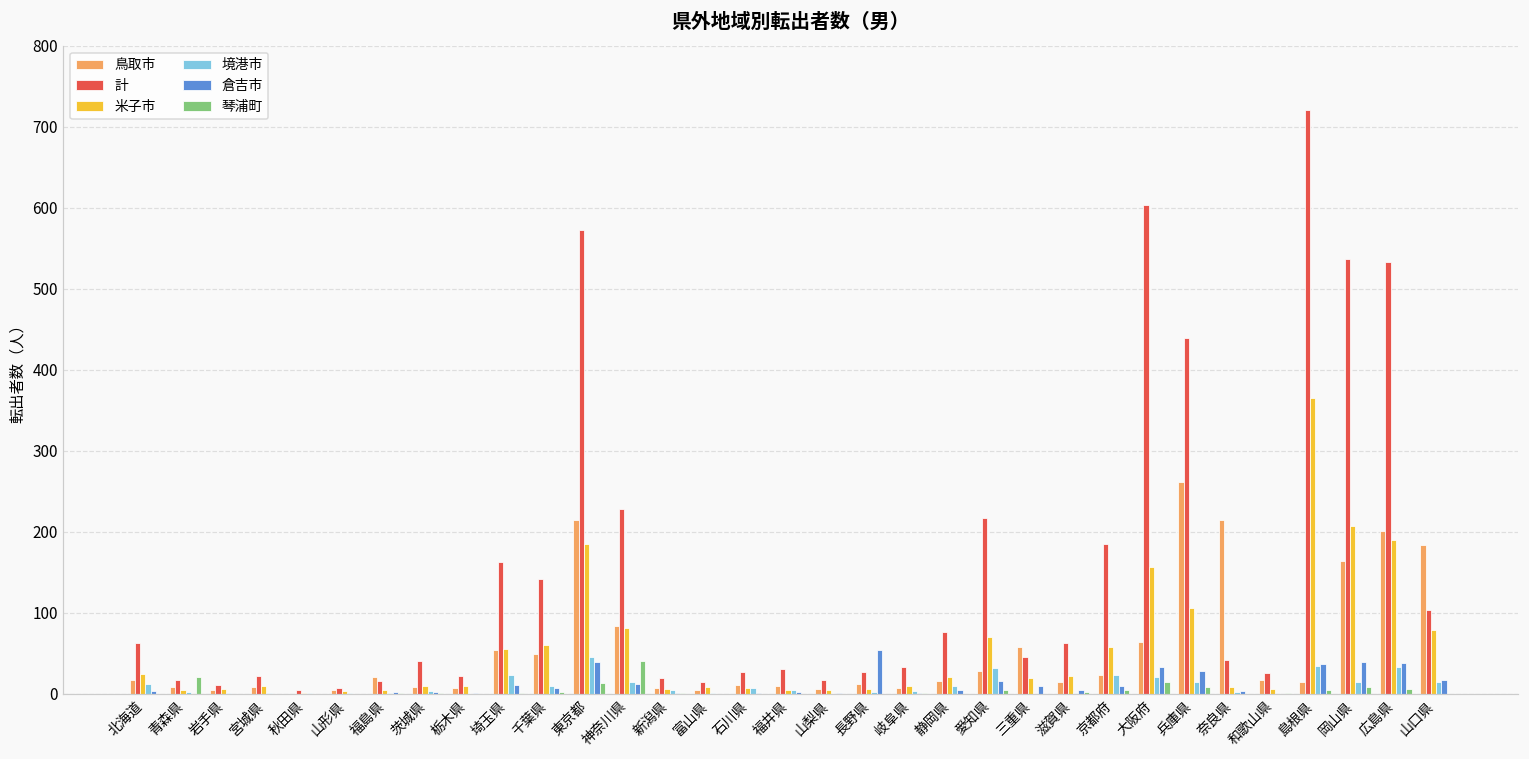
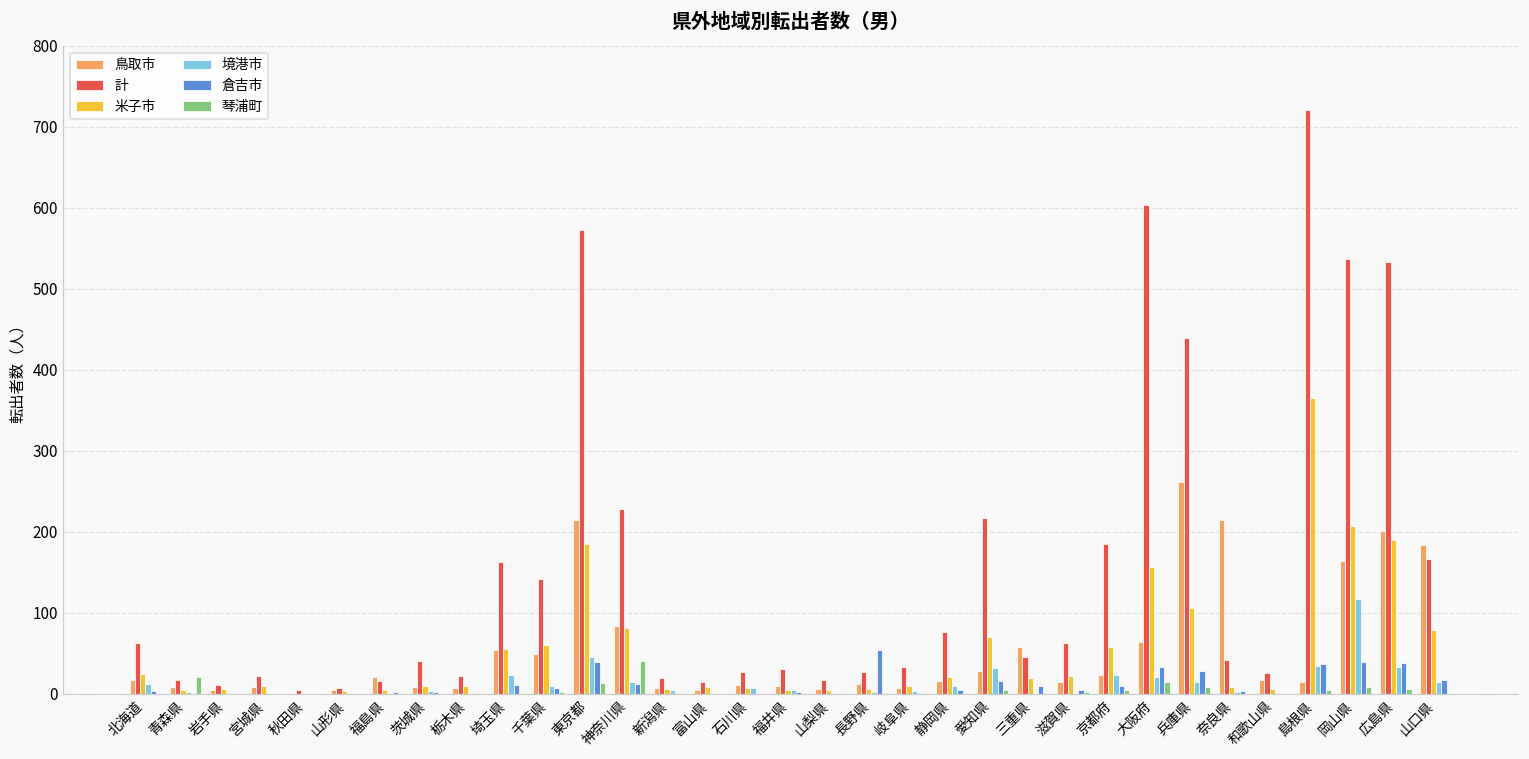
境港市, 岡山県: 20 -> 120
計, 山口県: 100 -> 170
